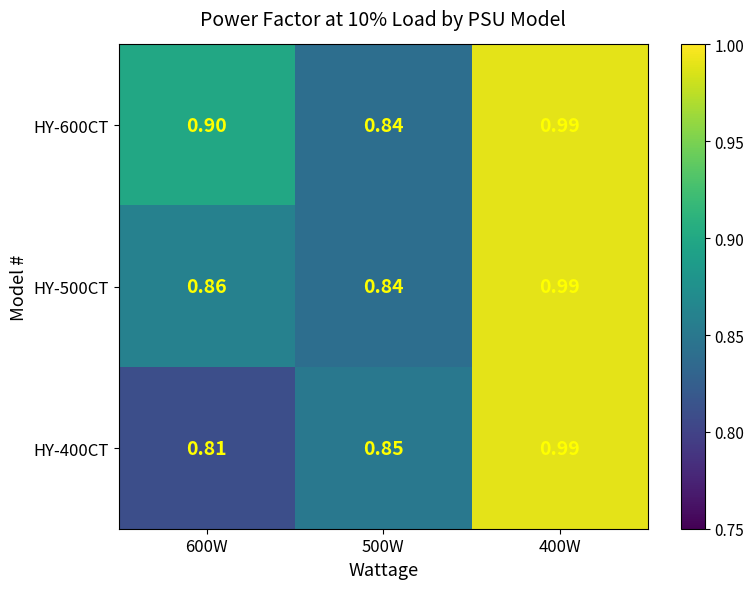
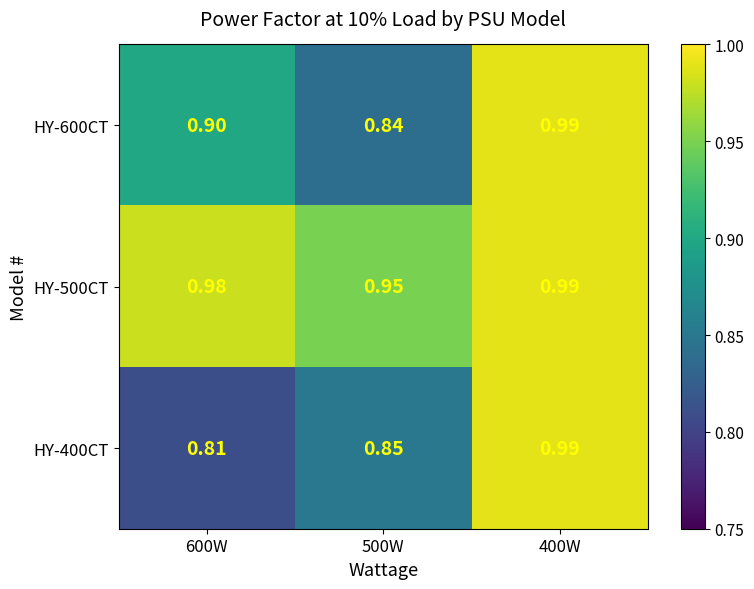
HY-500CT, 600W: 0.86 -> 0.98
HY-500CT, 500W: 0.84 -> 0.95
